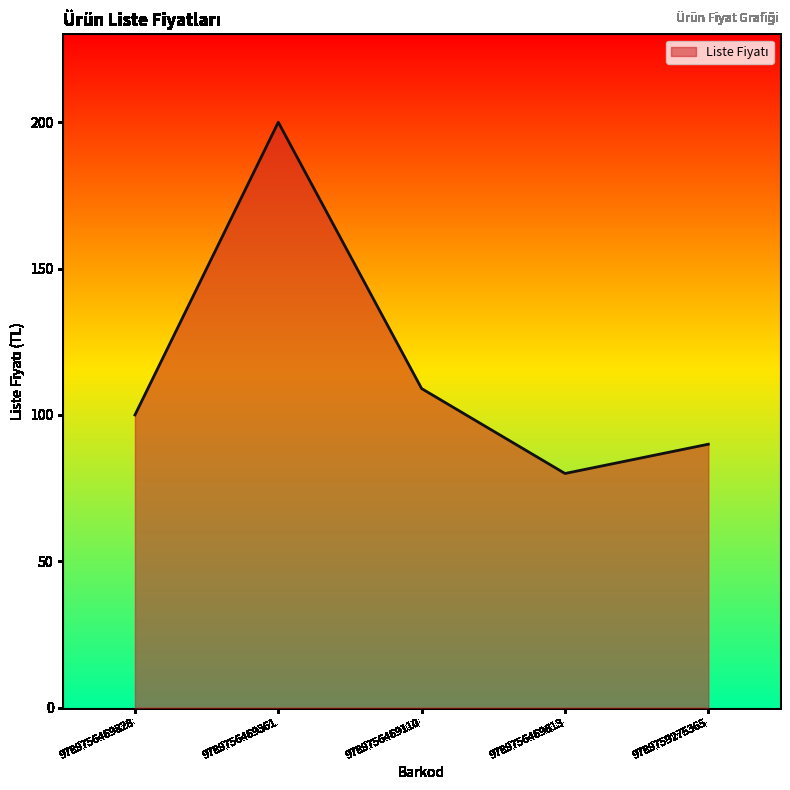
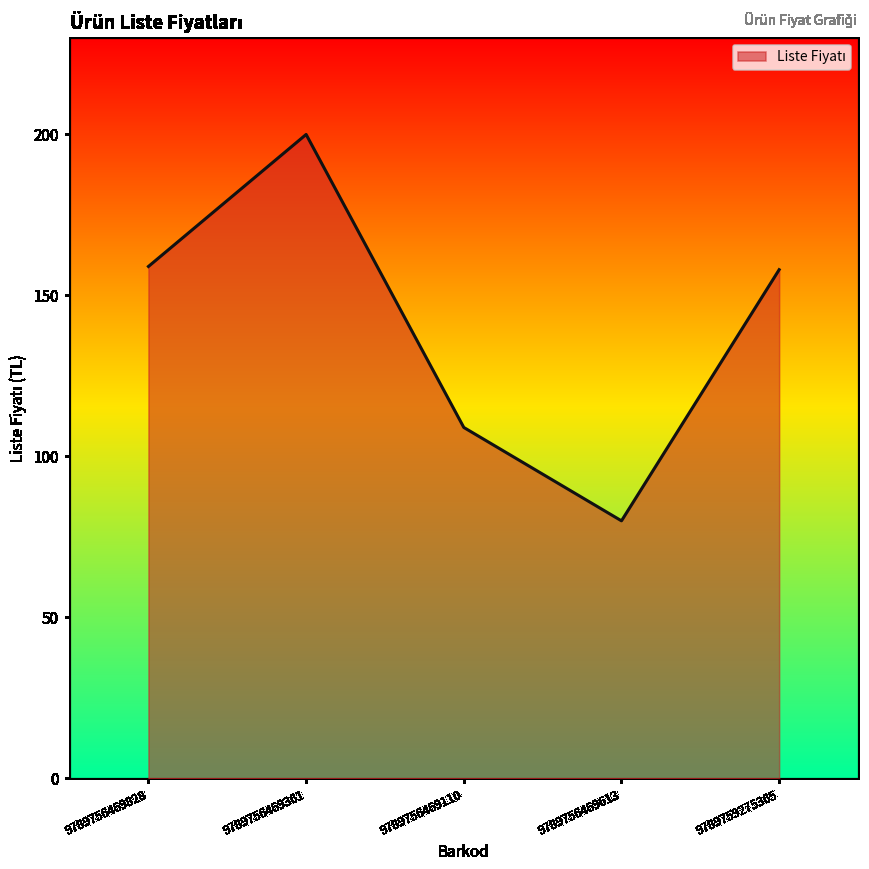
9789756469828: 100 -> 159
9789759275365: 90 -> 158
